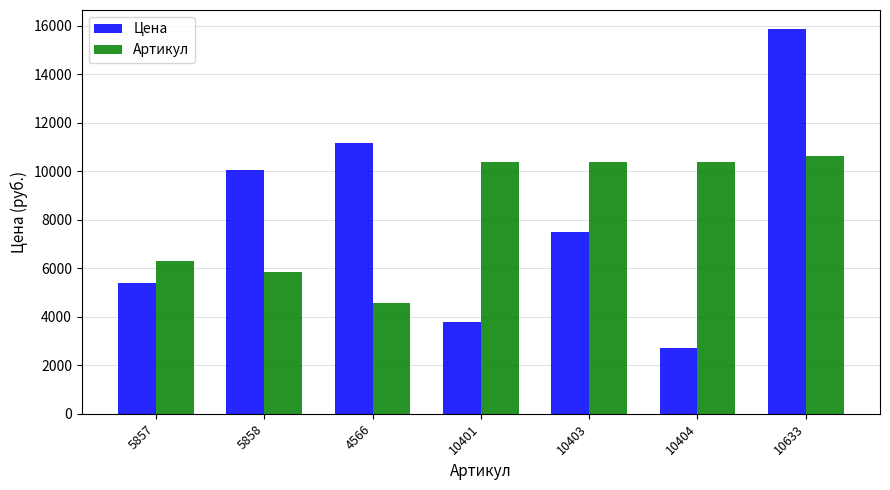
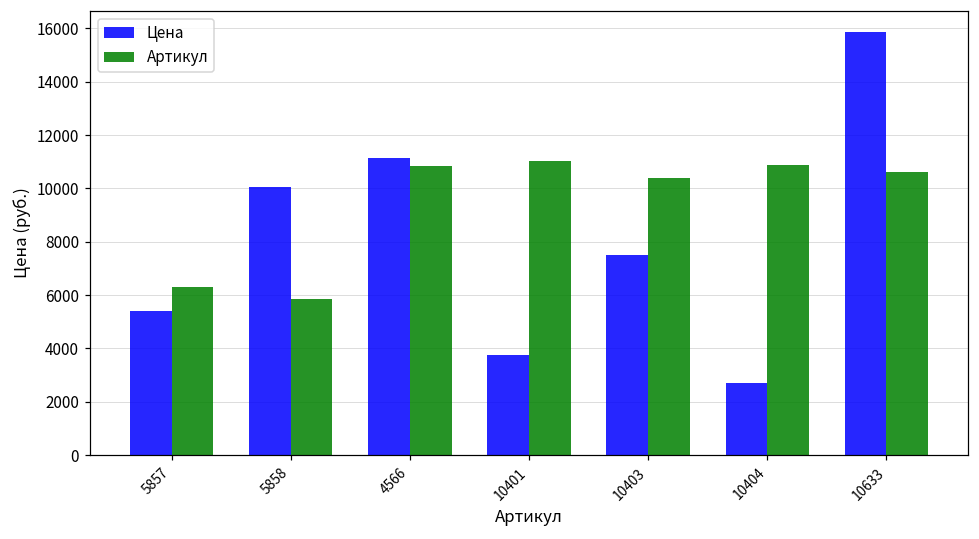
Артикул, 4566: 4600 -> 10900
Артикул, 10401: 10400 -> 11000
Артикул, 10404: 10400 -> 10900
